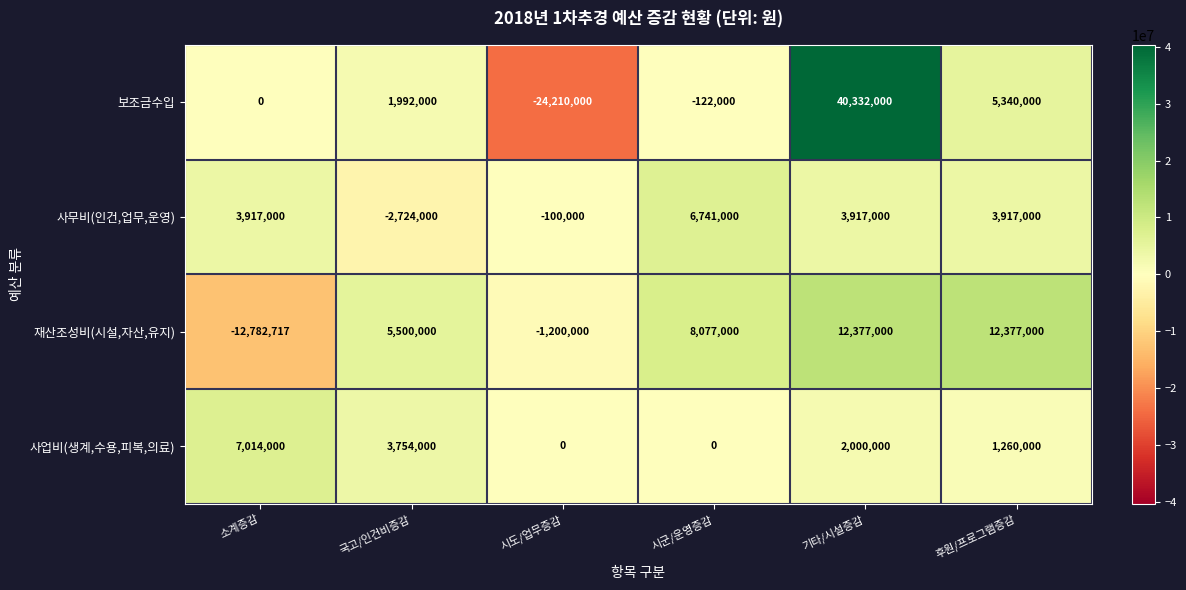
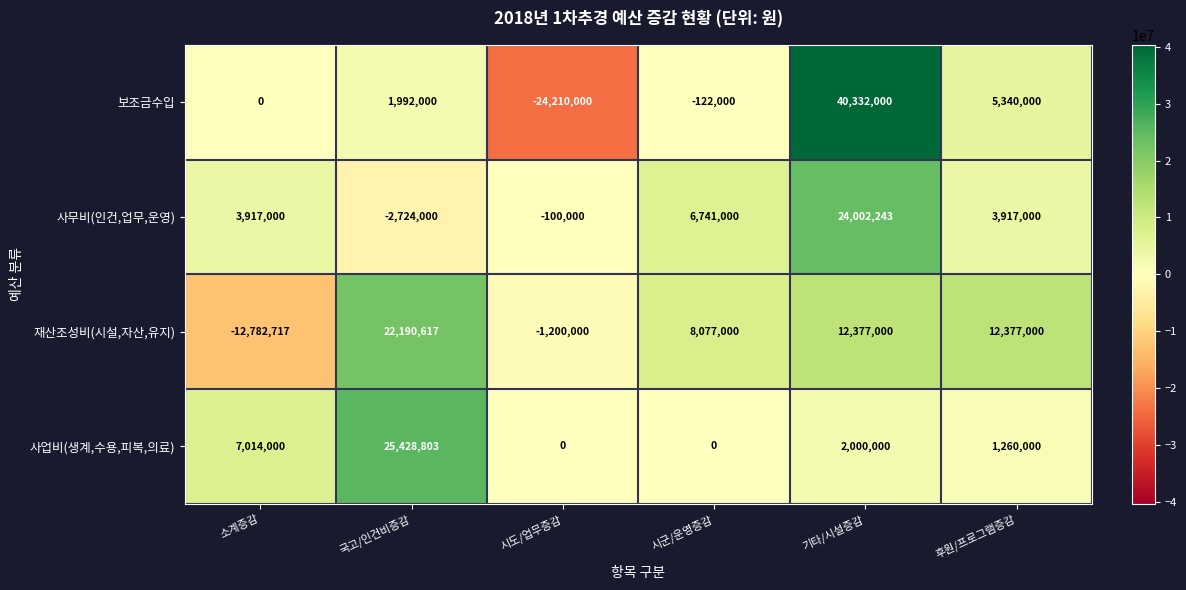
사무비(인건,업무,운영), 기타/시설증감: 3,917,000 -> 24,002,243
재산조성비(시설,자산,유지), 국고/인건비증감: 5,500,000 -> 22,190,617
사업비(생계,수용,피복,의료), 국고/인건비증감: 3,754,000 -> 25,428,803
